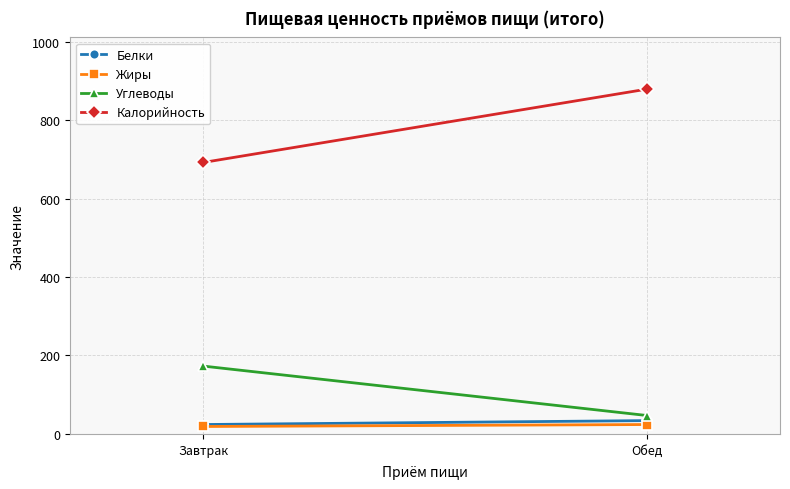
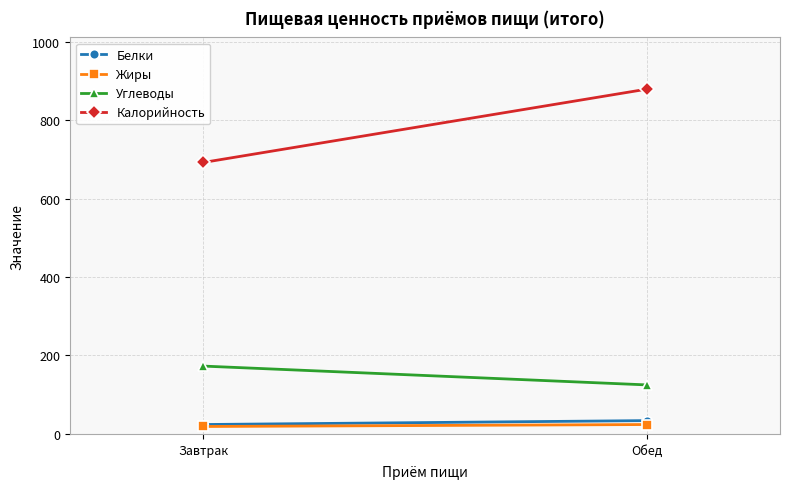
Углеводы, Обед: 50 -> 130
